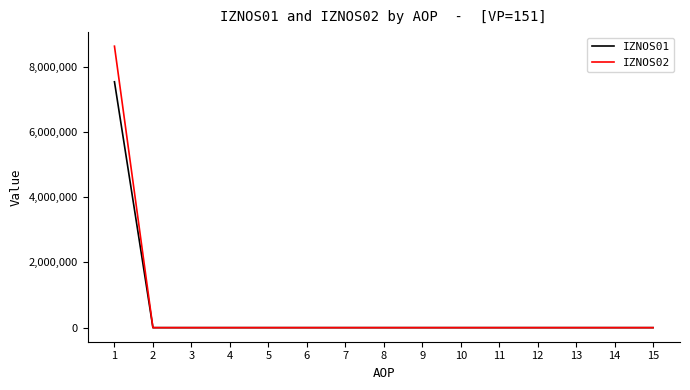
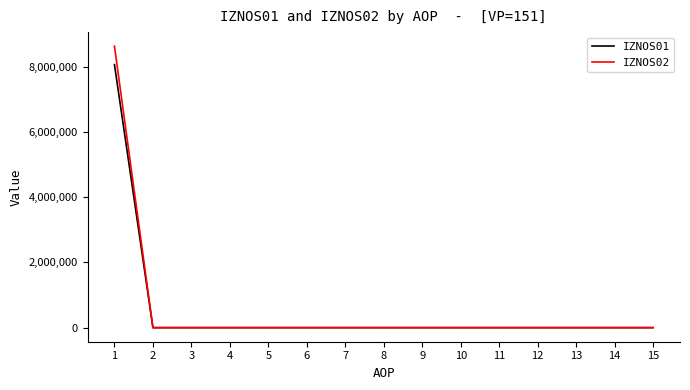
IZNOS01, 1: 7,500,000 -> 8,100,000
